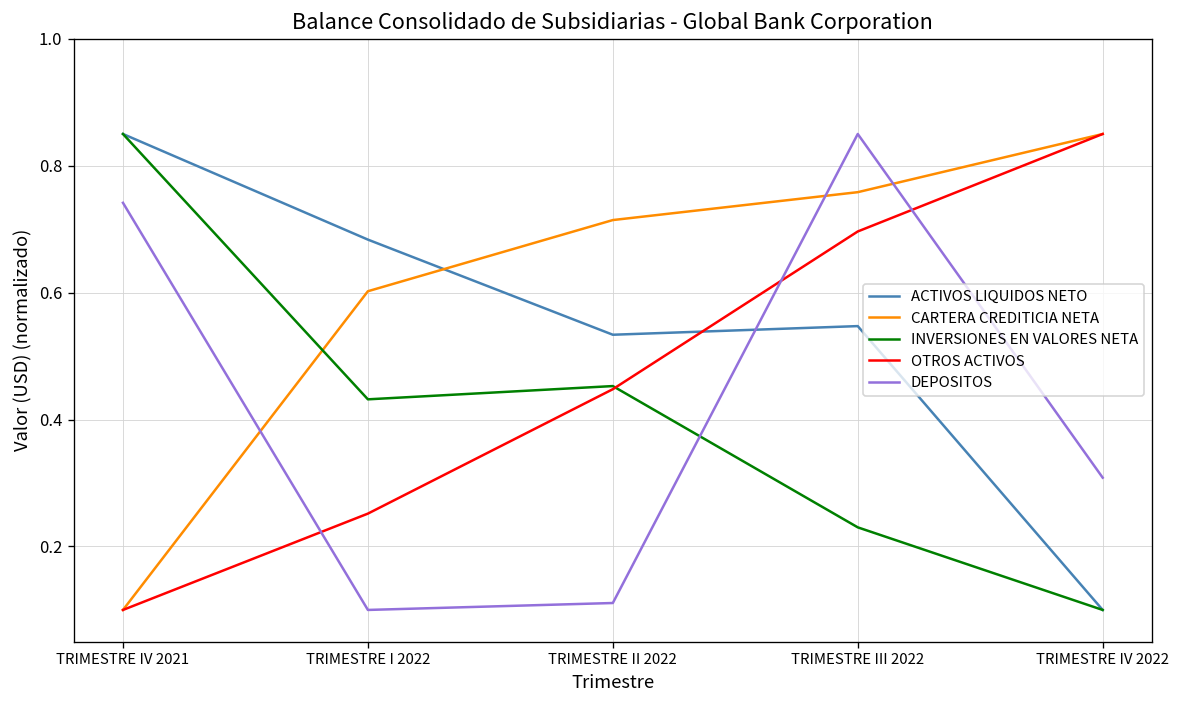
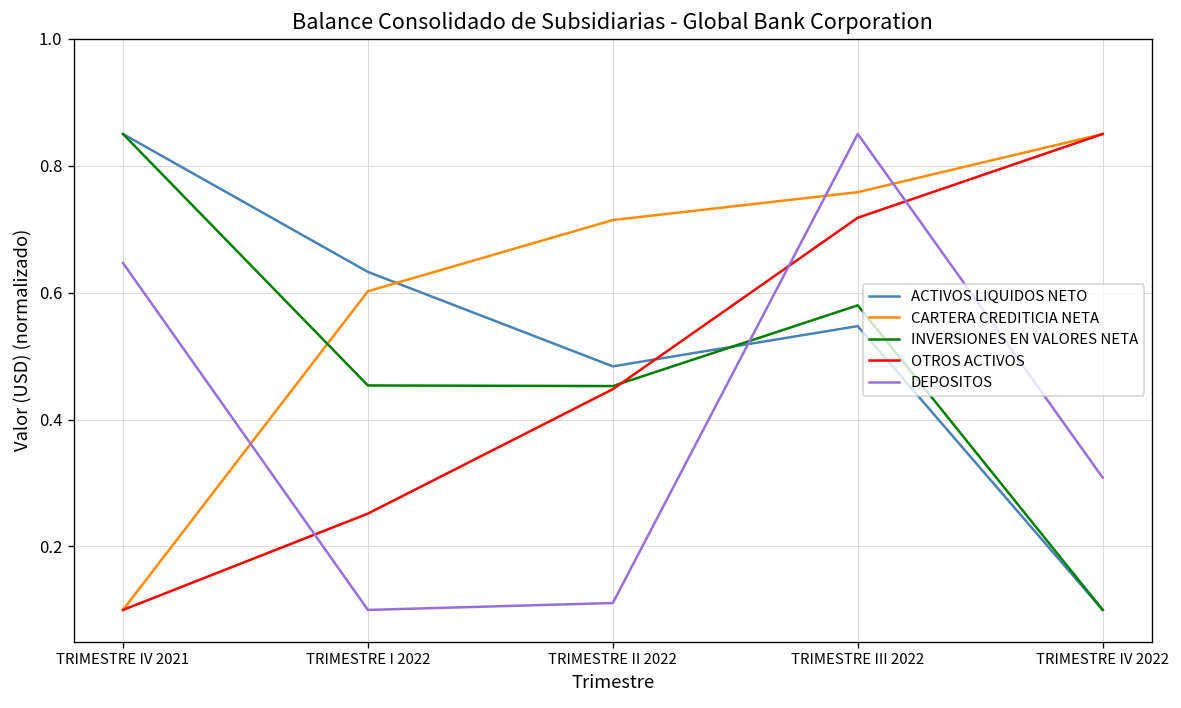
DEPOSITOS, TRIMESTRE IV 2021: 0.74 -> 0.65
ACTIVOS LIQUIDOS NETO, TRIMESTRE I 2022: 0.68 -> 0.63
INVERSIONES EN VALORES NETA, TRIMESTRE I 2022: 0.43 -> 0.45
ACTIVOS LIQUIDOS NETO, TRIMESTRE II 2022: 0.53 -> 0.48
INVERSIONES EN VALORES NETA, TRIMESTRE III 2022: 0.23 -> 0.58
OTROS ACTIVOS, TRIMESTRE III 2022: 0.70 -> 0.72
